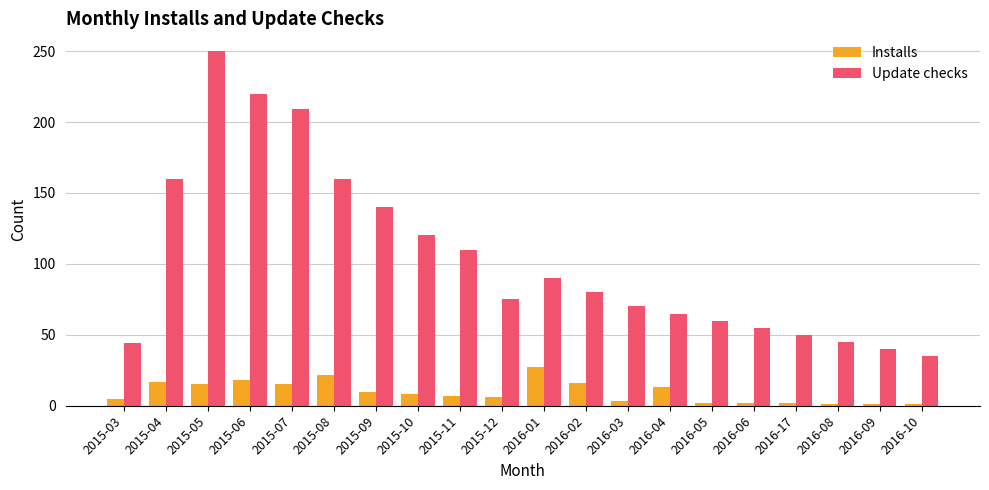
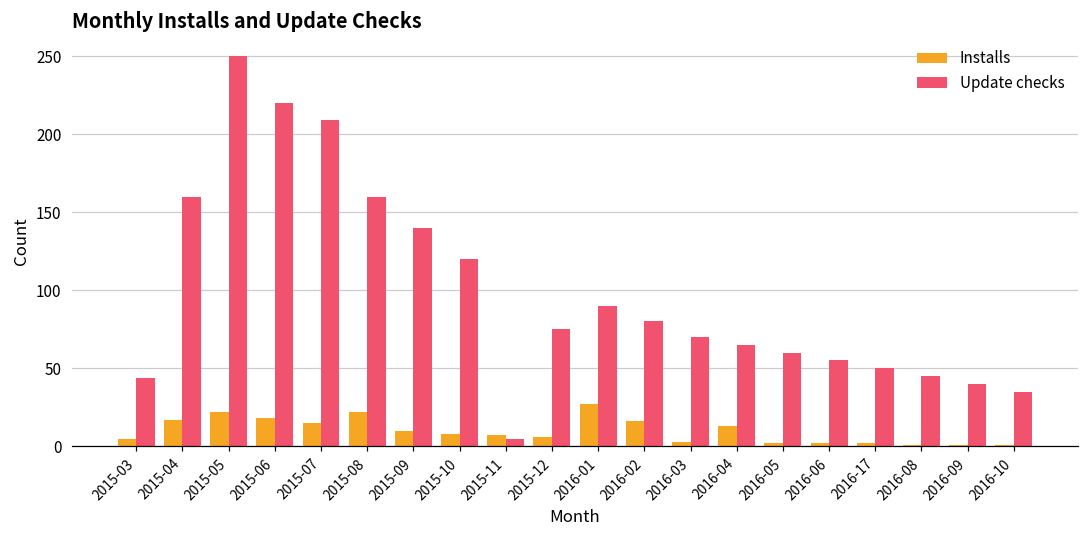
Installs, 2015-05: 15 -> 22
Update checks, 2015-11: 110 -> 5
